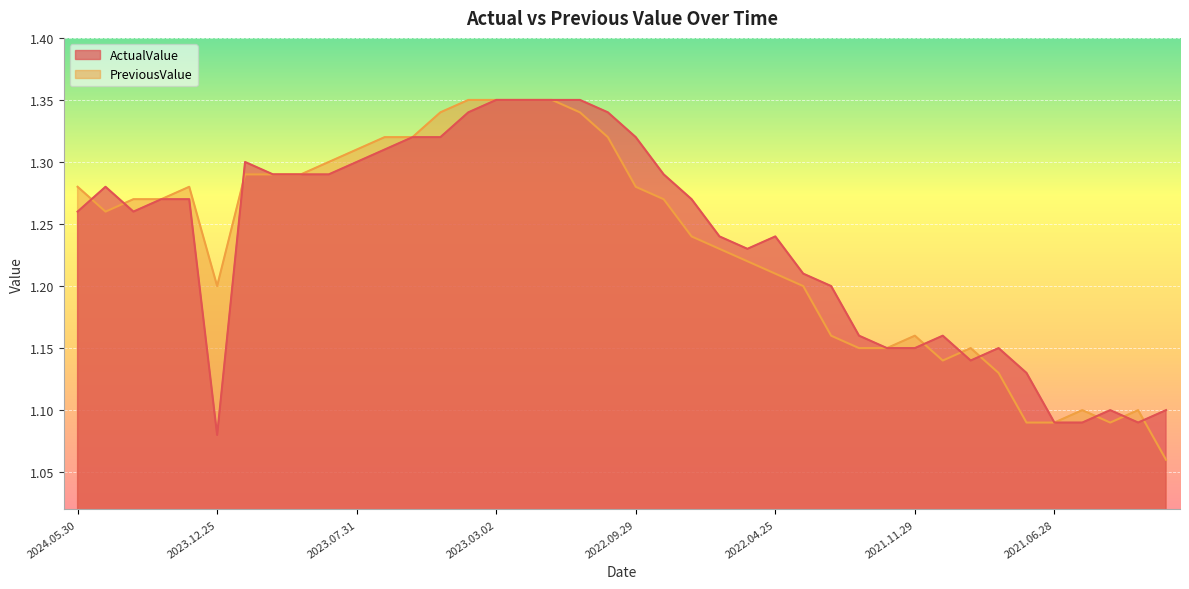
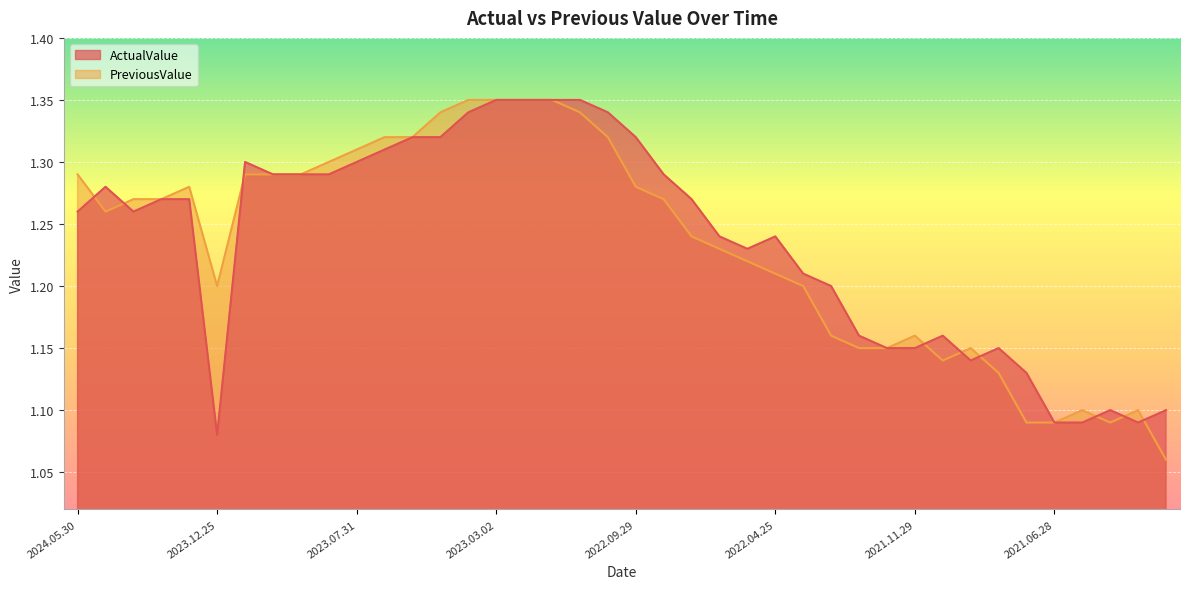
PreviousValue, 2024.05.30: 1.28 -> 1.29
